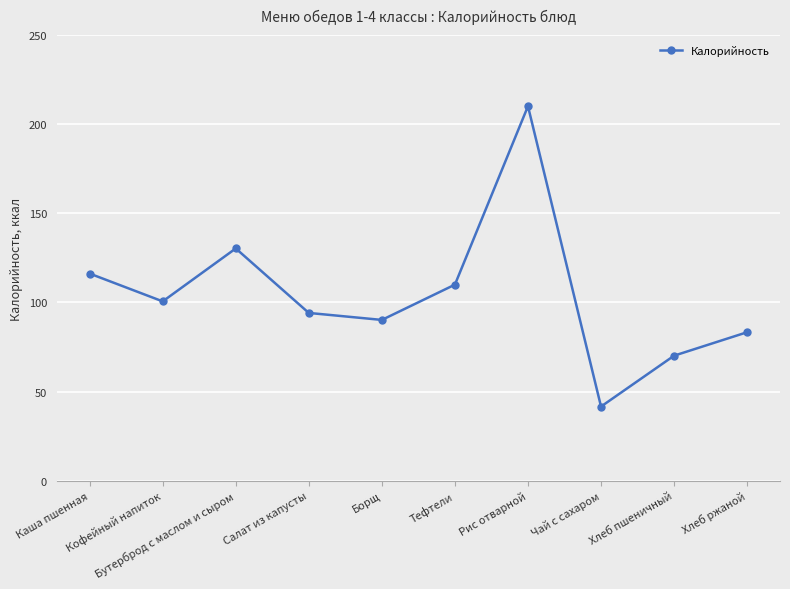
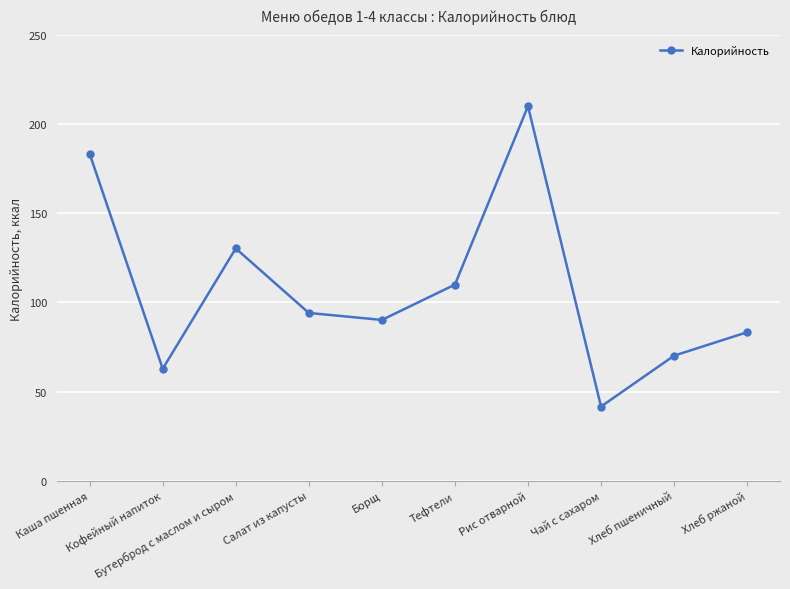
Каша пшенная: 116 -> 183
Кофейный напиток: 101 -> 63
